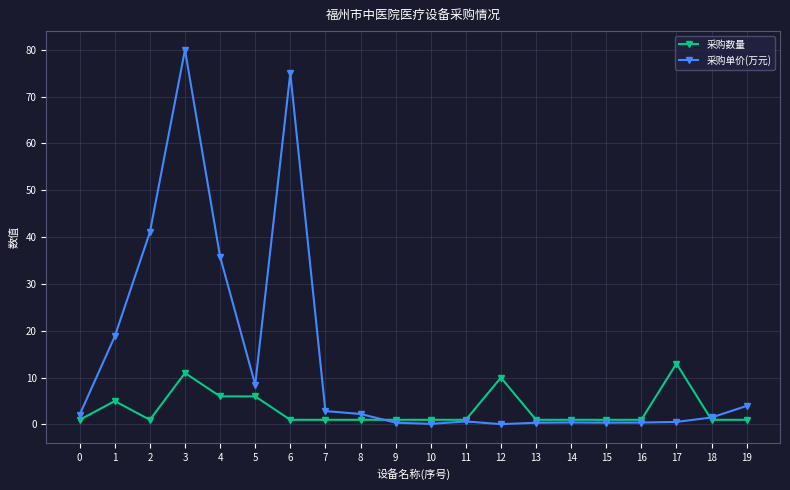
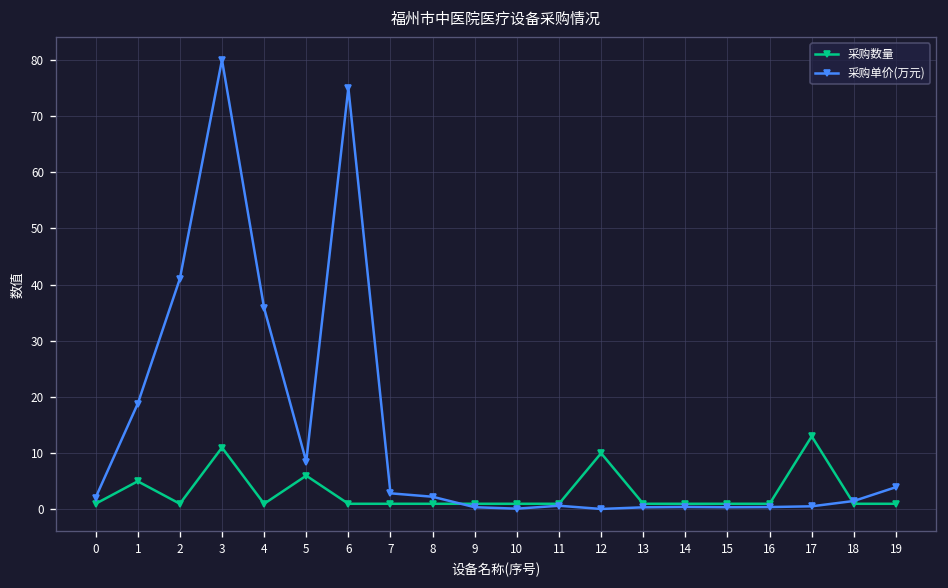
采购数量, 4: 6 -> 1
